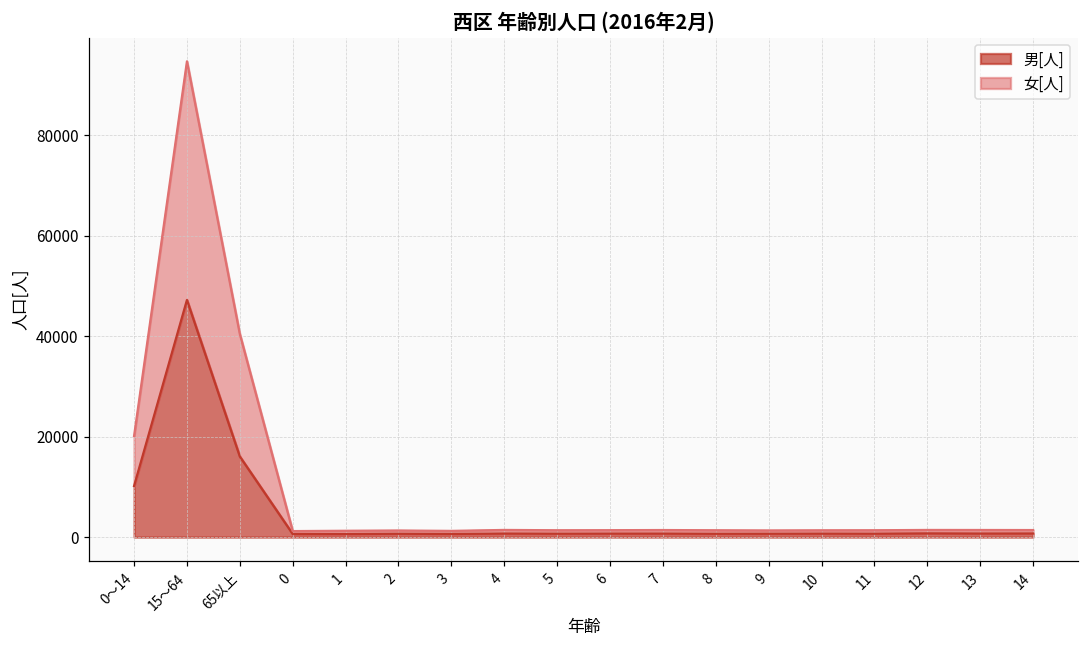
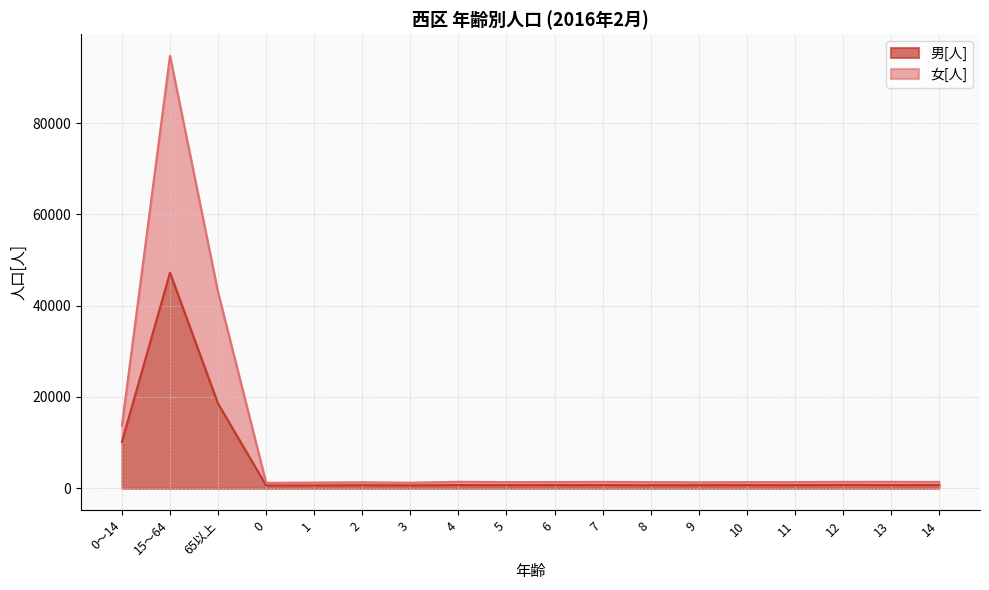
女[人], 0～14: 10000 -> 4000
男[人], 65以上: 16000 -> 19000
